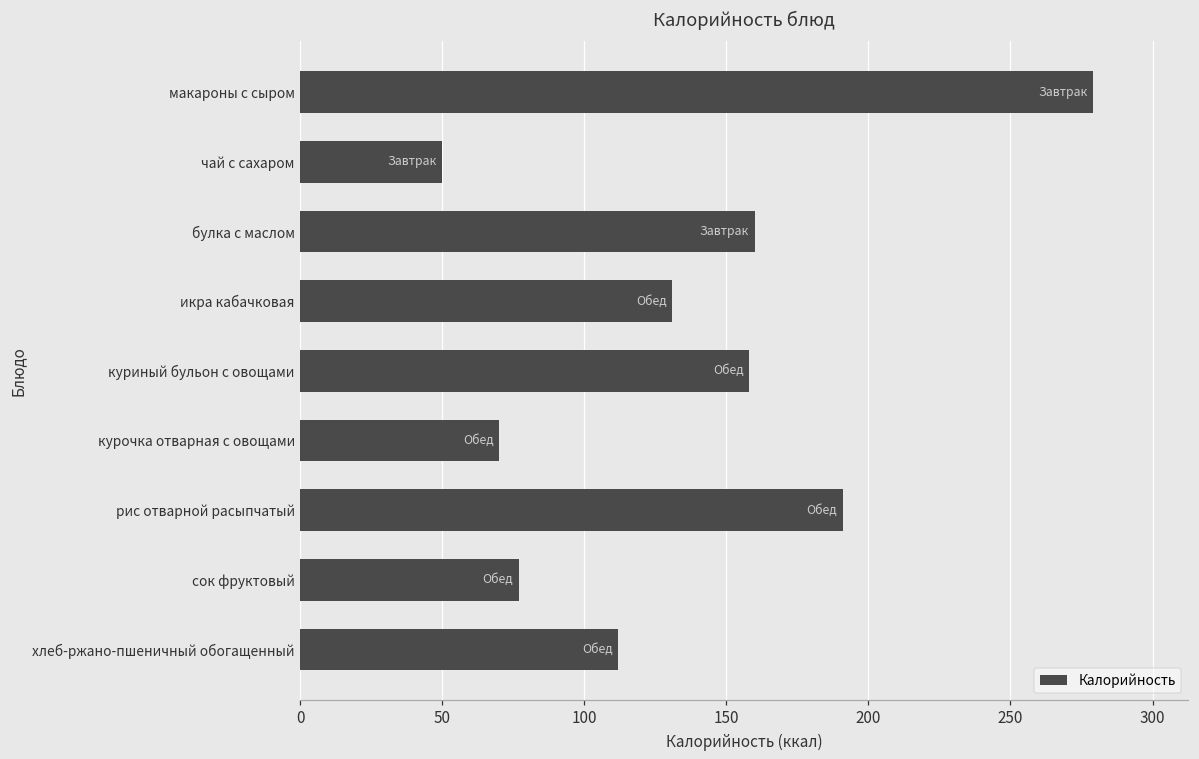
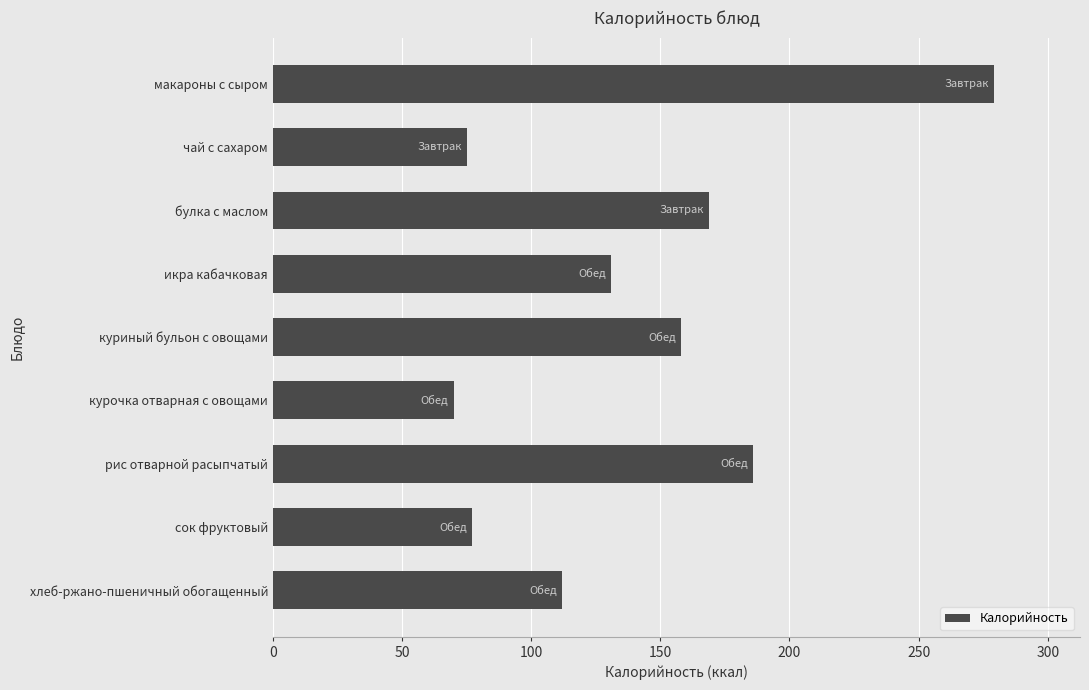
чай с сахаром: 50 -> 75
булка с маслом: 160 -> 169
рис отварной расыпчатый: 191 -> 186
